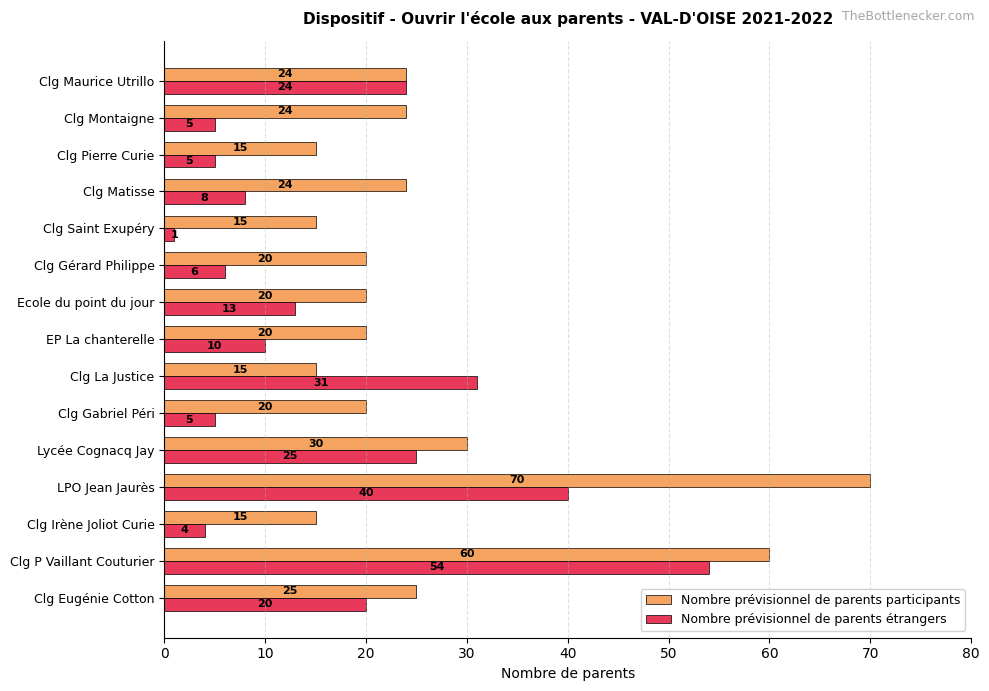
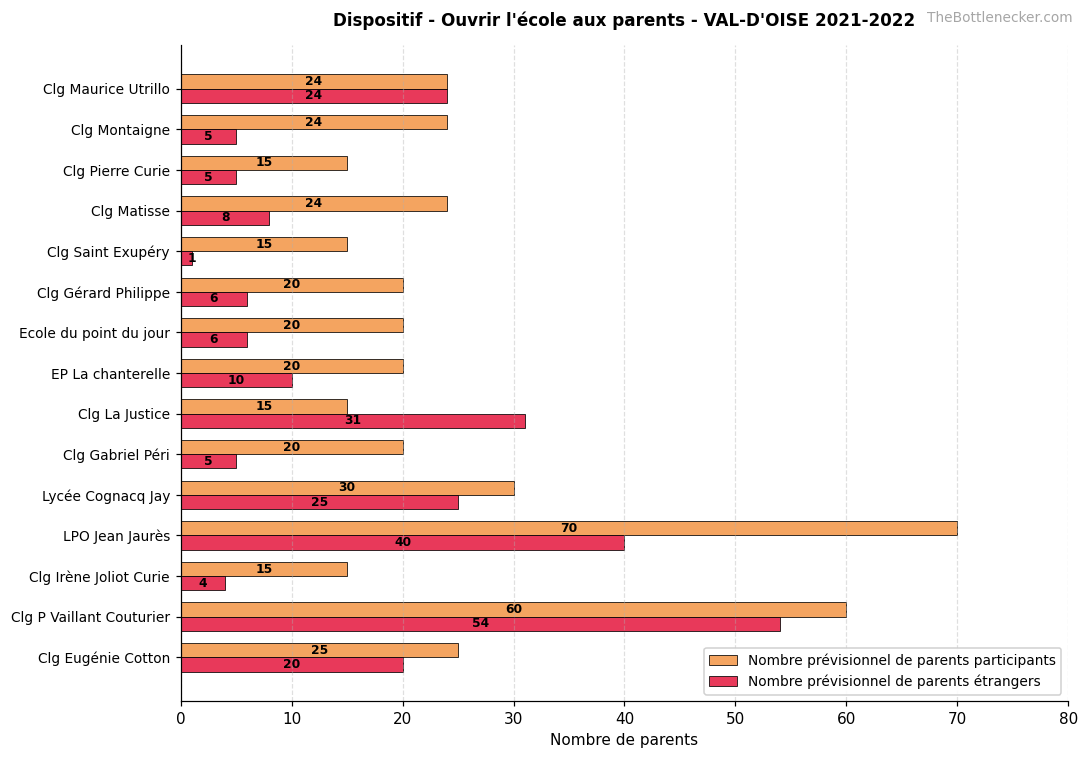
Nombre prévisionnel de parents étrangers, Ecole du point du jour: 13 -> 6
